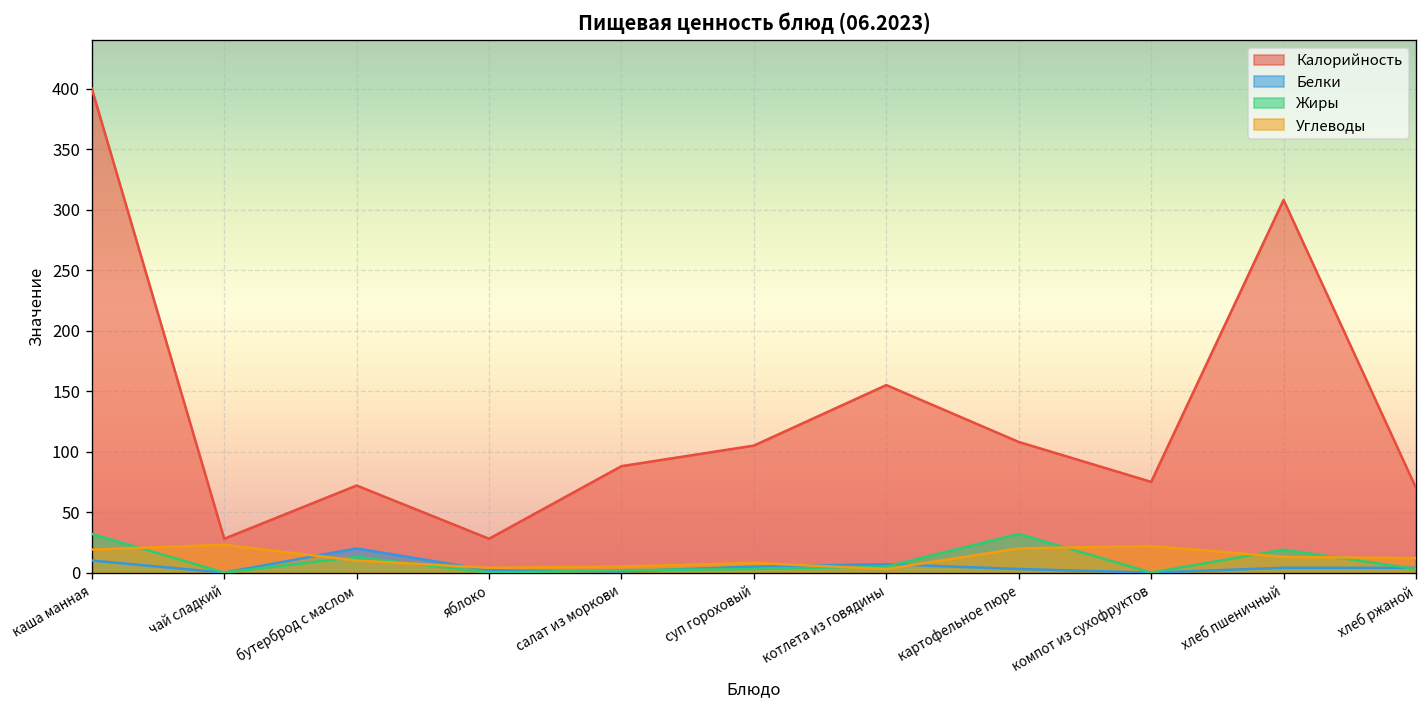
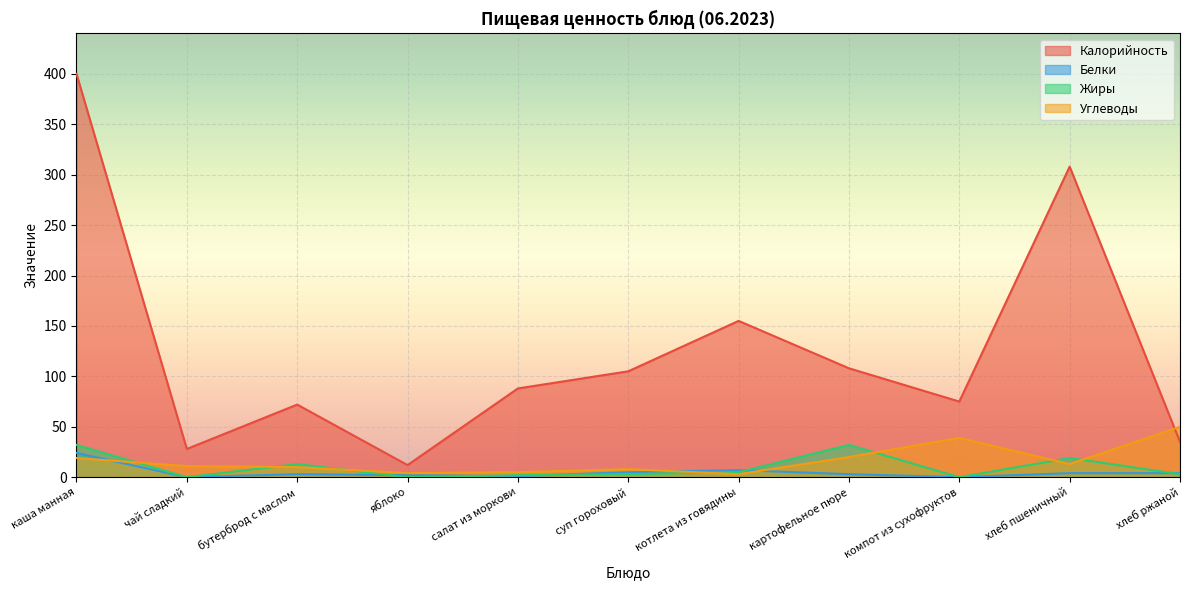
Белки, каша манная: 10 -> 24
Углеводы, чай сладкий: 23 -> 11
Белки, бутерброд с маслом: 20 -> 3
Калорийность, яблоко: 28 -> 12
Углеводы, компот из сухофруктов: 22 -> 39
Калорийность, хлеб ржаной: 70 -> 35
Углеводы, хлеб ржаной: 12 -> 50
